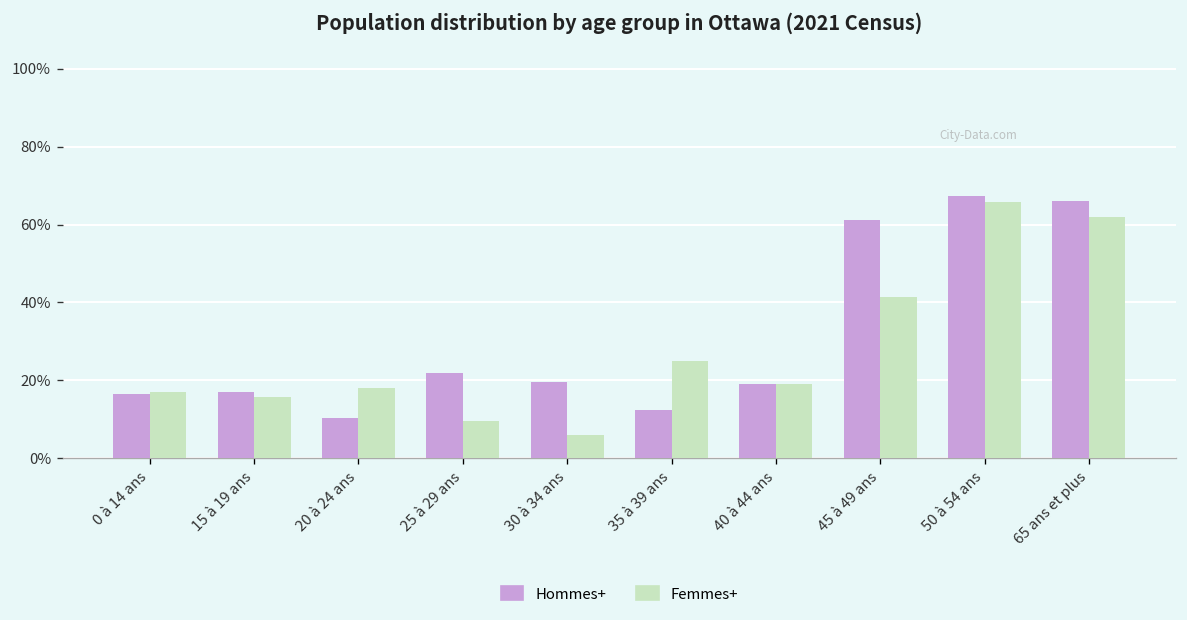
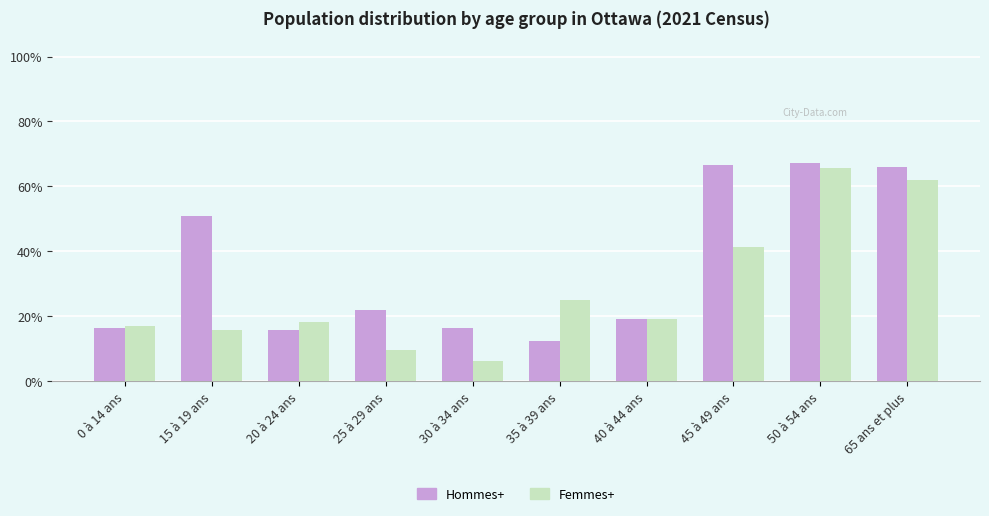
Hommes+, 15 à 19 ans: 17% -> 51%
Hommes+, 20 à 24 ans: 10% -> 16%
Hommes+, 30 à 34 ans: 20% -> 16%
Hommes+, 45 à 49 ans: 61% -> 67%
